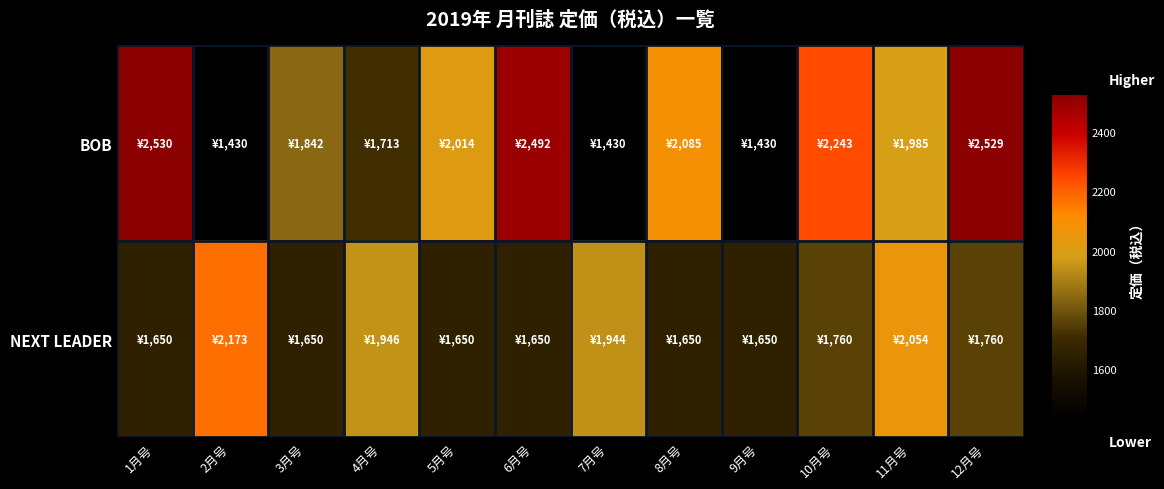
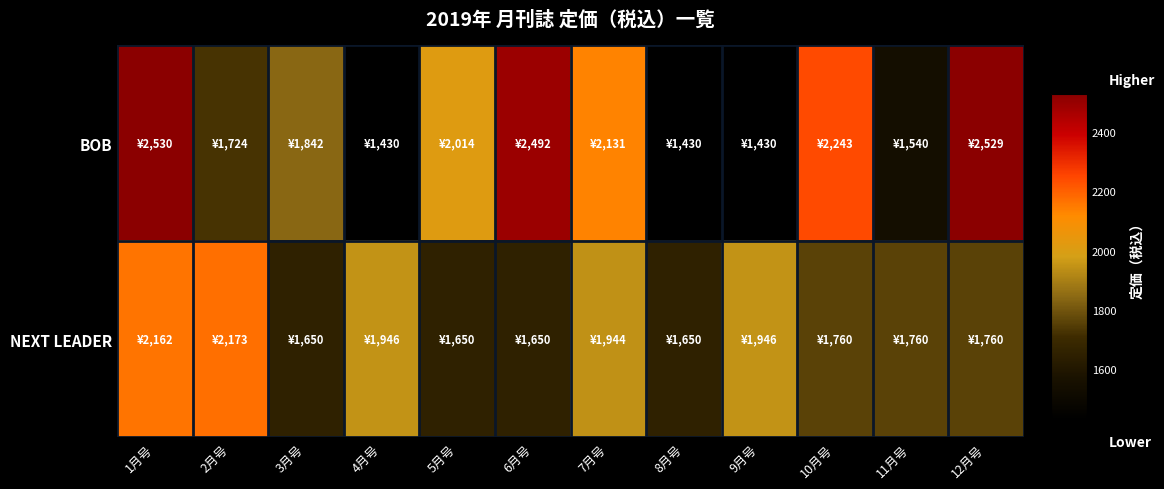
BOB, 2月号: ¥1,430 -> ¥1,724
BOB, 4月号: ¥1,713 -> ¥1,430
BOB, 7月号: ¥1,430 -> ¥2,131
BOB, 8月号: ¥2,085 -> ¥1,430
BOB, 11月号: ¥1,985 -> ¥1,540
NEXT LEADER, 1月号: ¥1,650 -> ¥2,162
NEXT LEADER, 9月号: ¥1,650 -> ¥1,946
NEXT LEADER, 11月号: ¥2,054 -> ¥1,760
